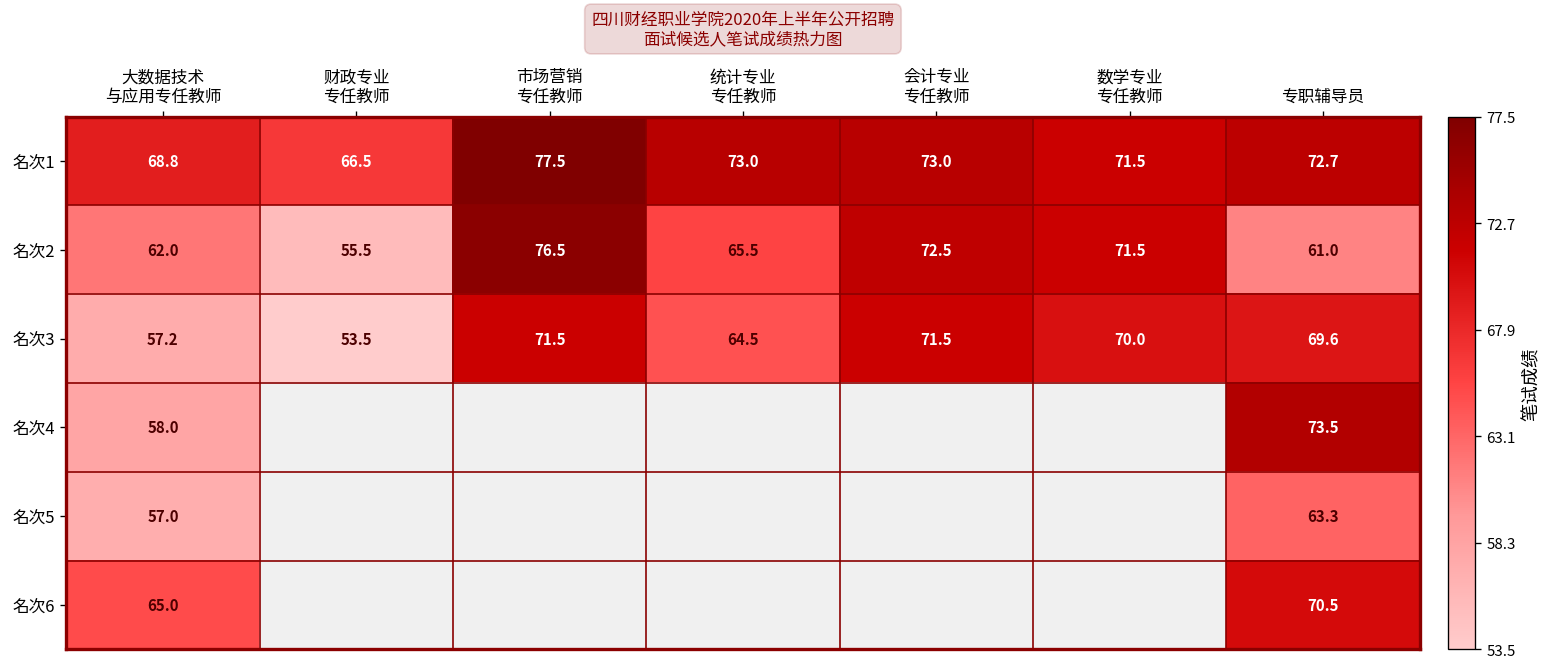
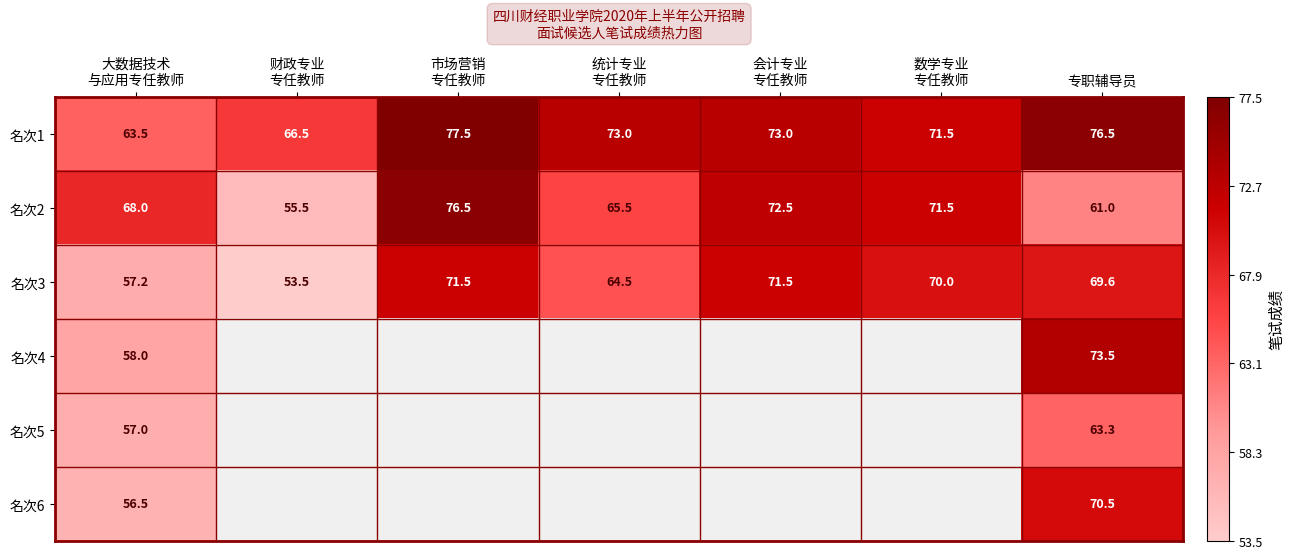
名次1, 大数据技术 与应用专任教师: 68.8 -> 63.5
名次1, 专职辅导员: 72.7 -> 76.5
名次2, 大数据技术 与应用专任教师: 62.0 -> 68.0
名次6, 大数据技术 与应用专任教师: 65.0 -> 56.5
